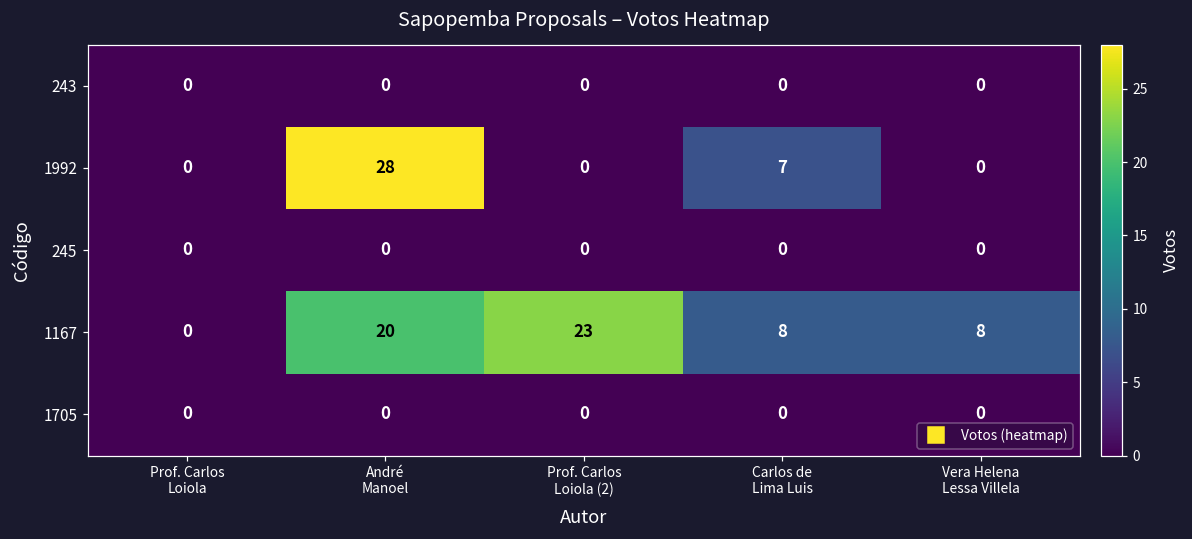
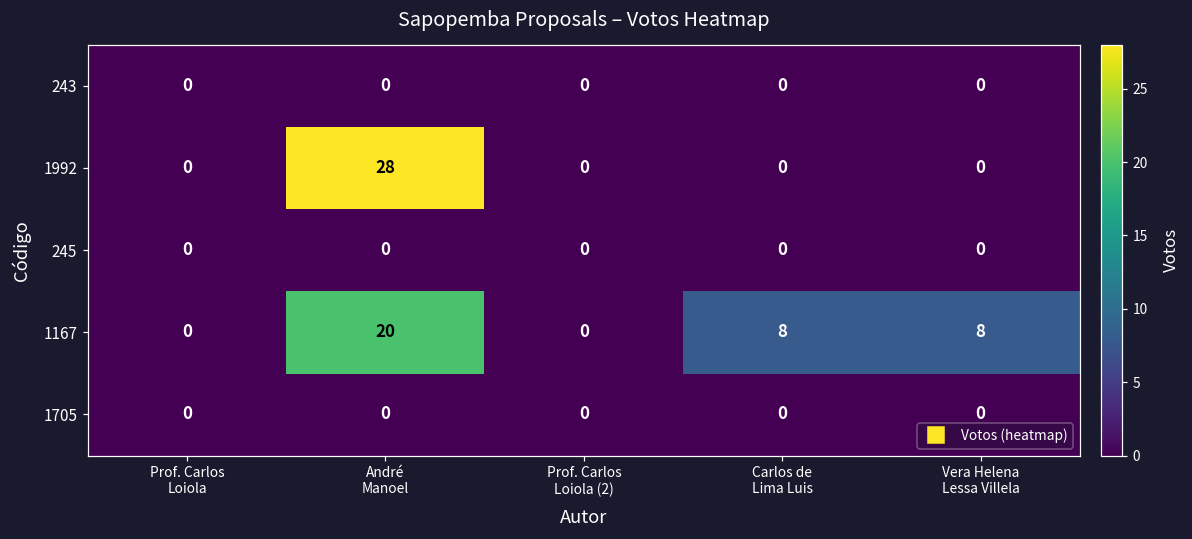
1992, Carlos de Lima Luis: 7 -> 0
1167, Prof. Carlos Loiola (2): 23 -> 0
